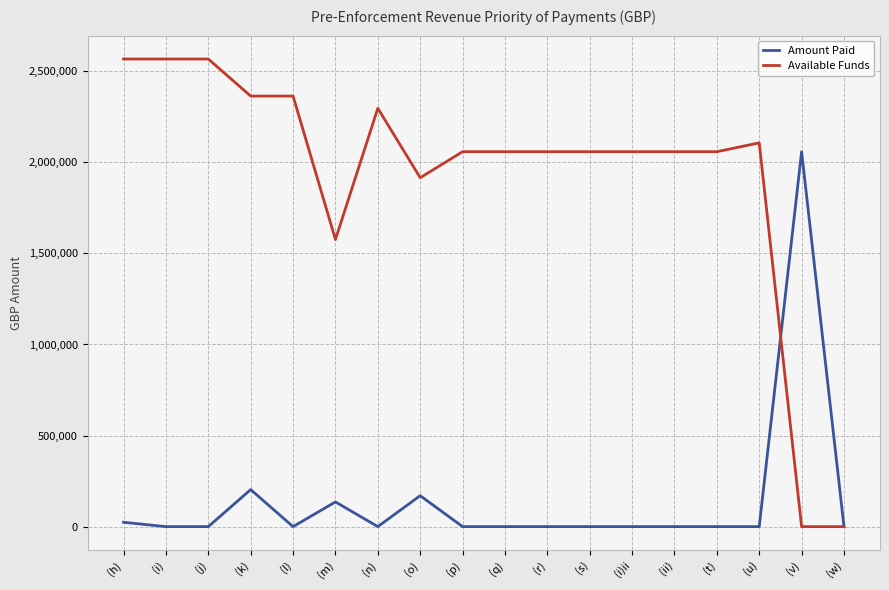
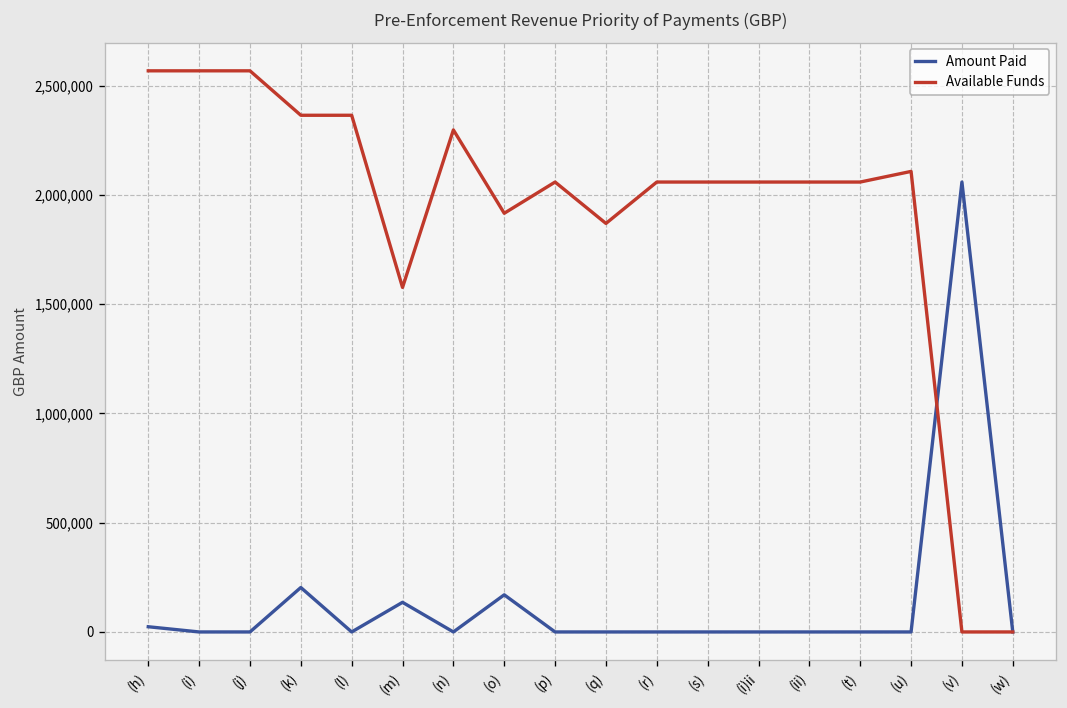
Available Funds, (q): 2,060,000 -> 1,870,000
